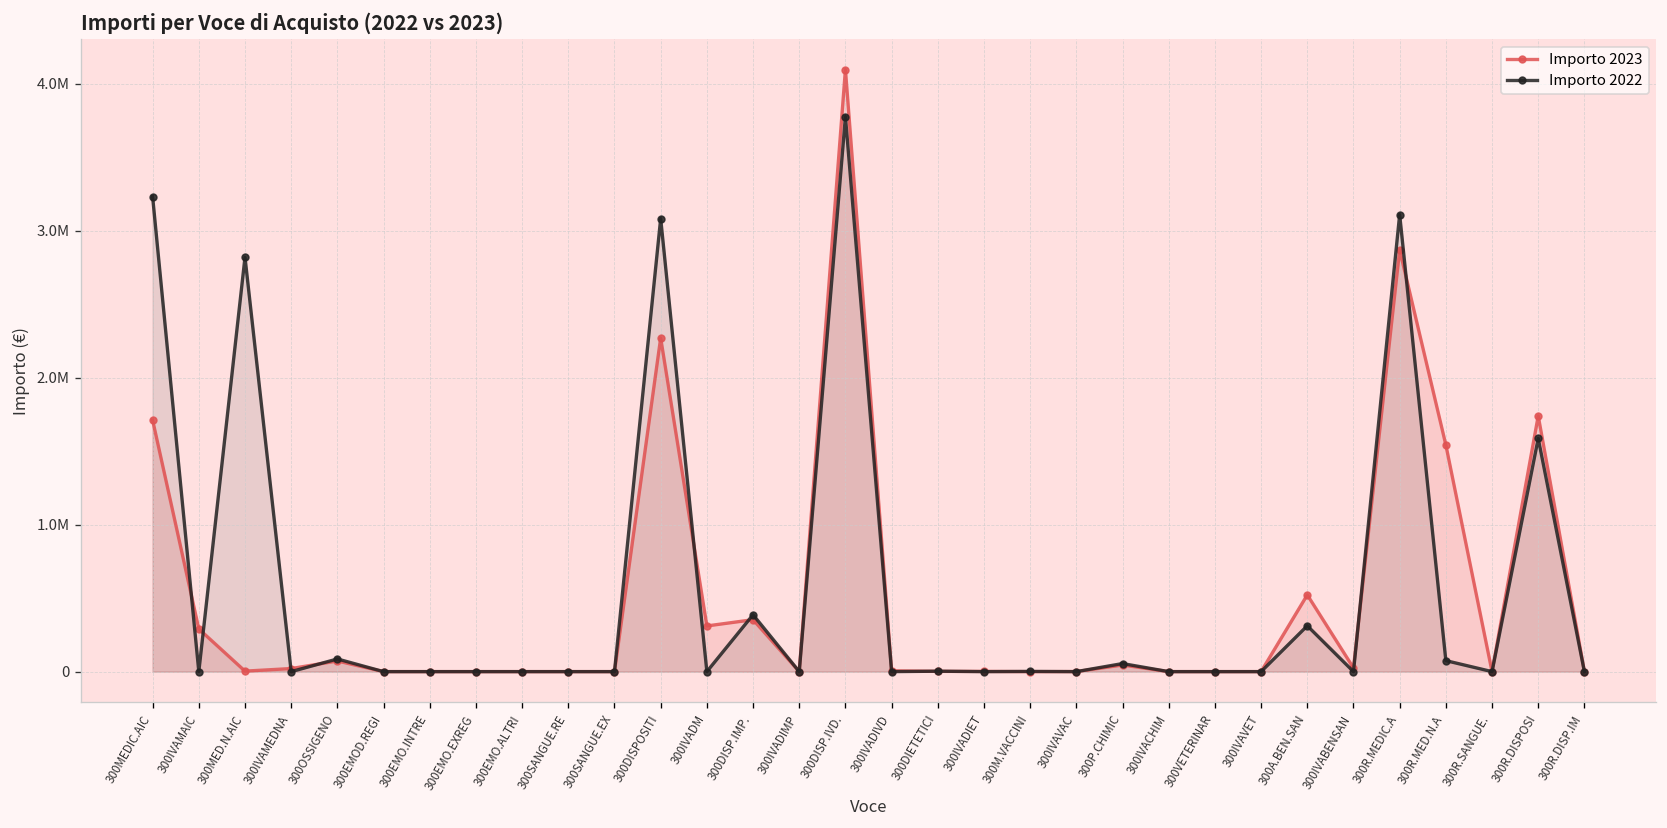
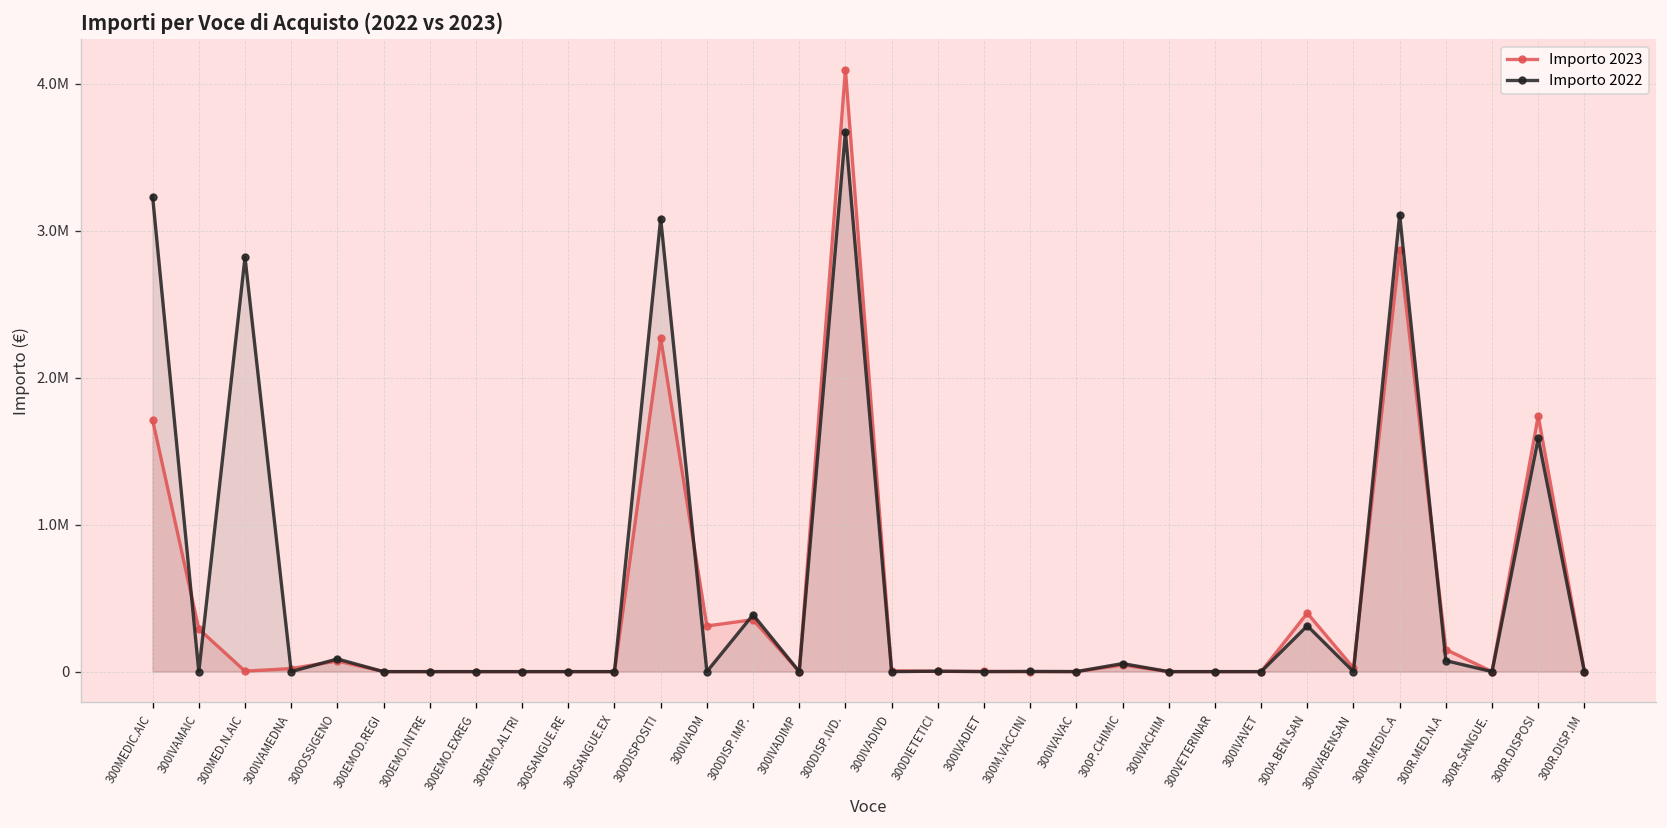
Importo 2022, 300DISP.IVD.: 3780000 -> 3680000
Importo 2023, 300A.BEN.SAN: 520000 -> 400000
Importo 2023, 300R.MED.N.A: 1540000 -> 150000
